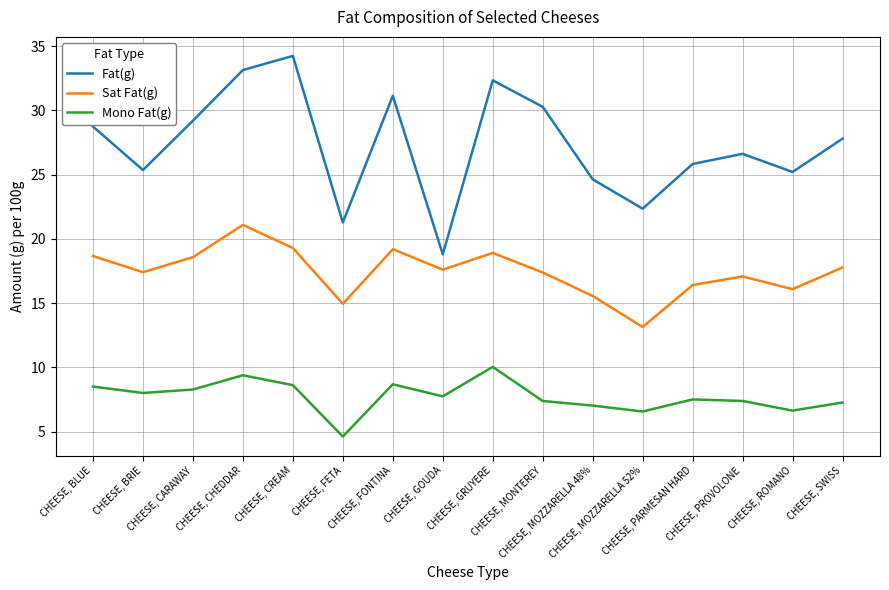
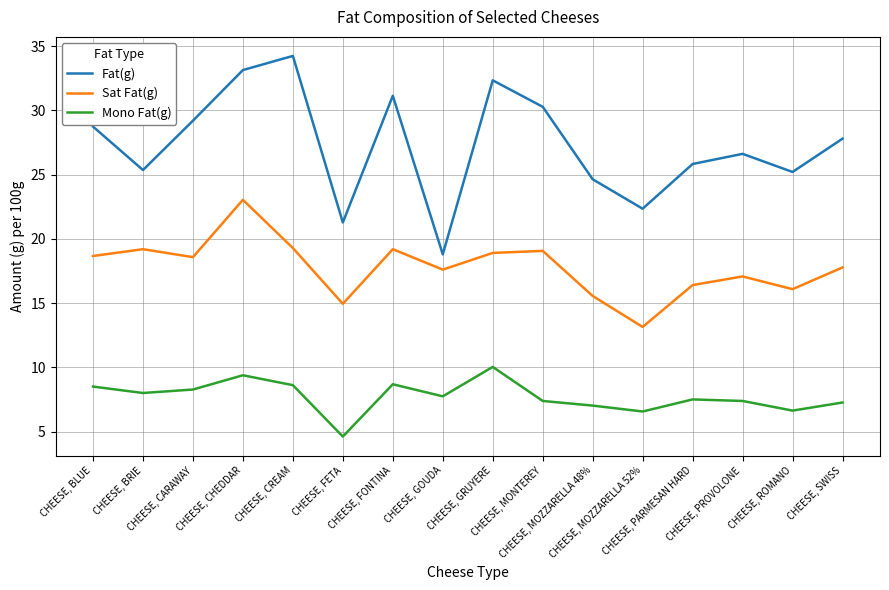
Sat Fat(g), CHEESE, BRIE: 17.4 -> 19.2
Sat Fat(g), CHEESE, CHEDDAR: 21.1 -> 23.0
Sat Fat(g), CHEESE, MONTEREY: 17.4 -> 19.1
